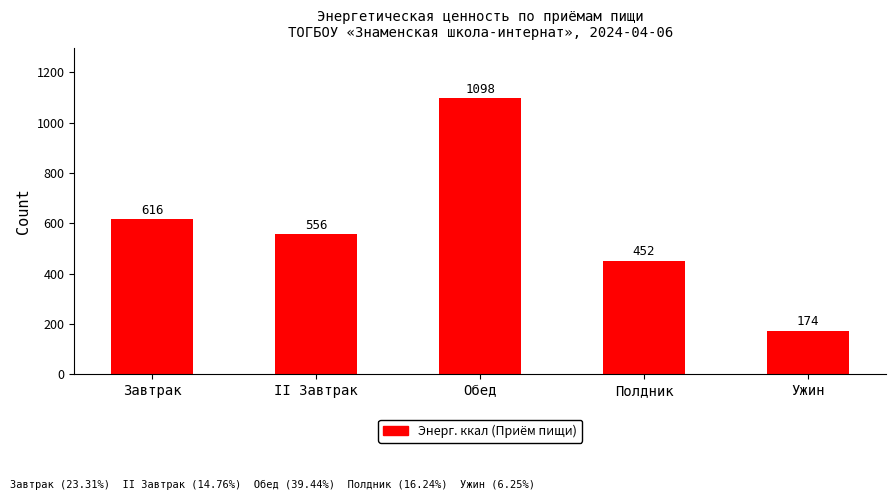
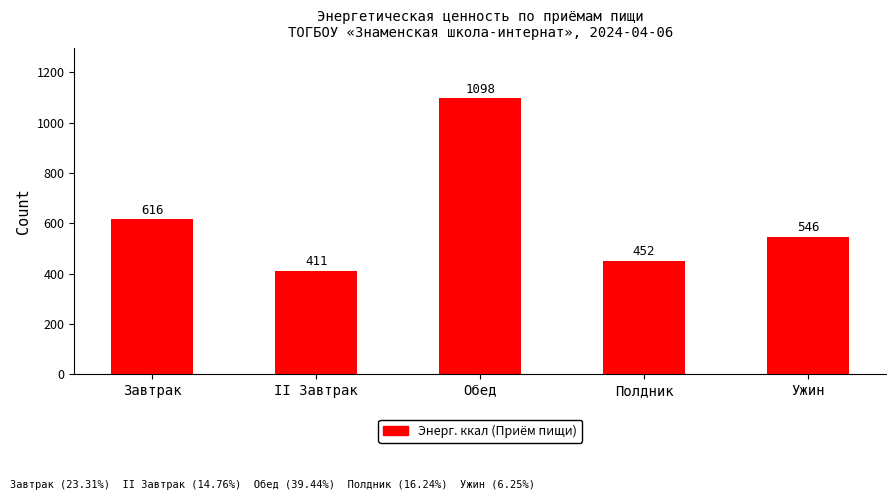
II Завтрак: 556 -> 411
Ужин: 174 -> 546
